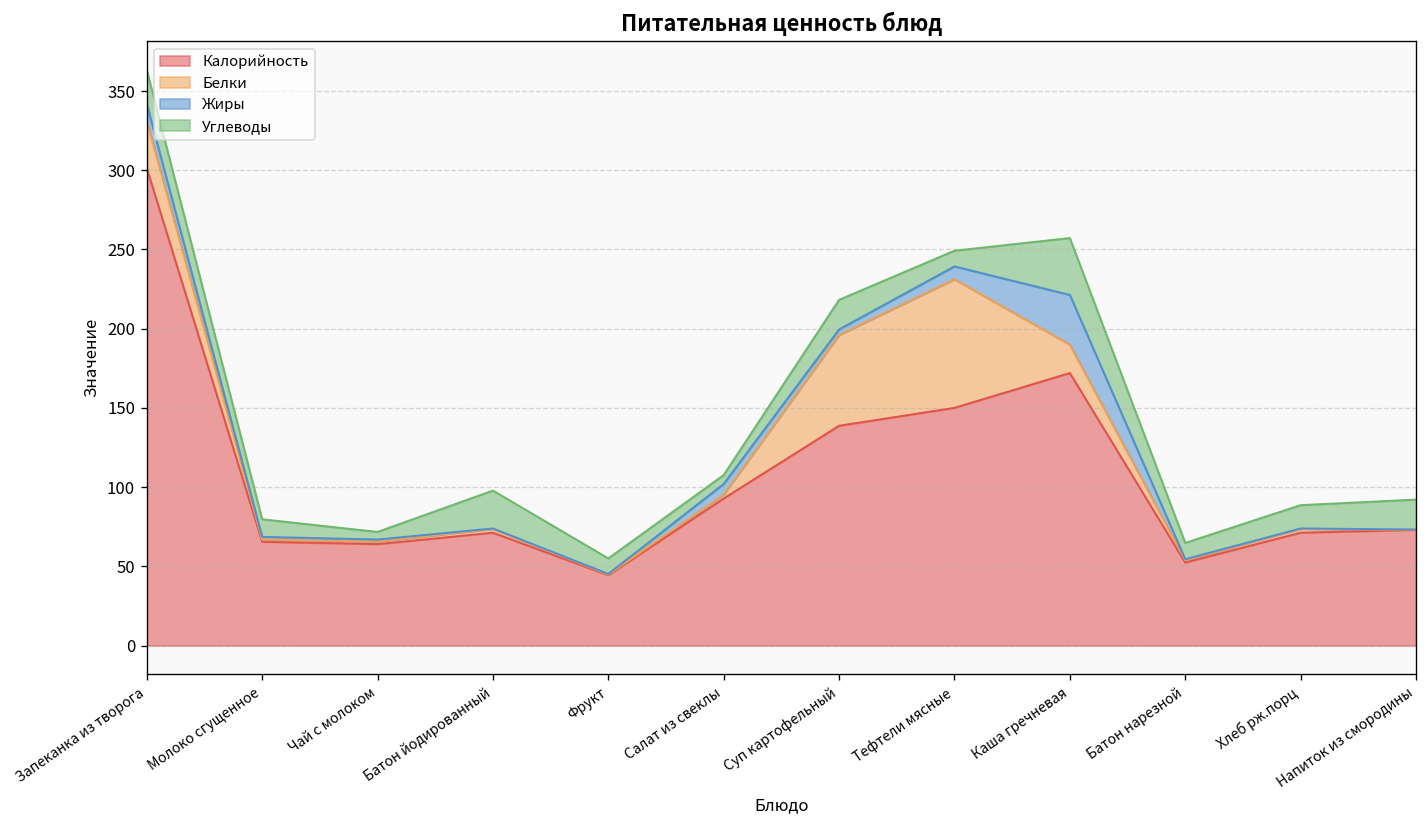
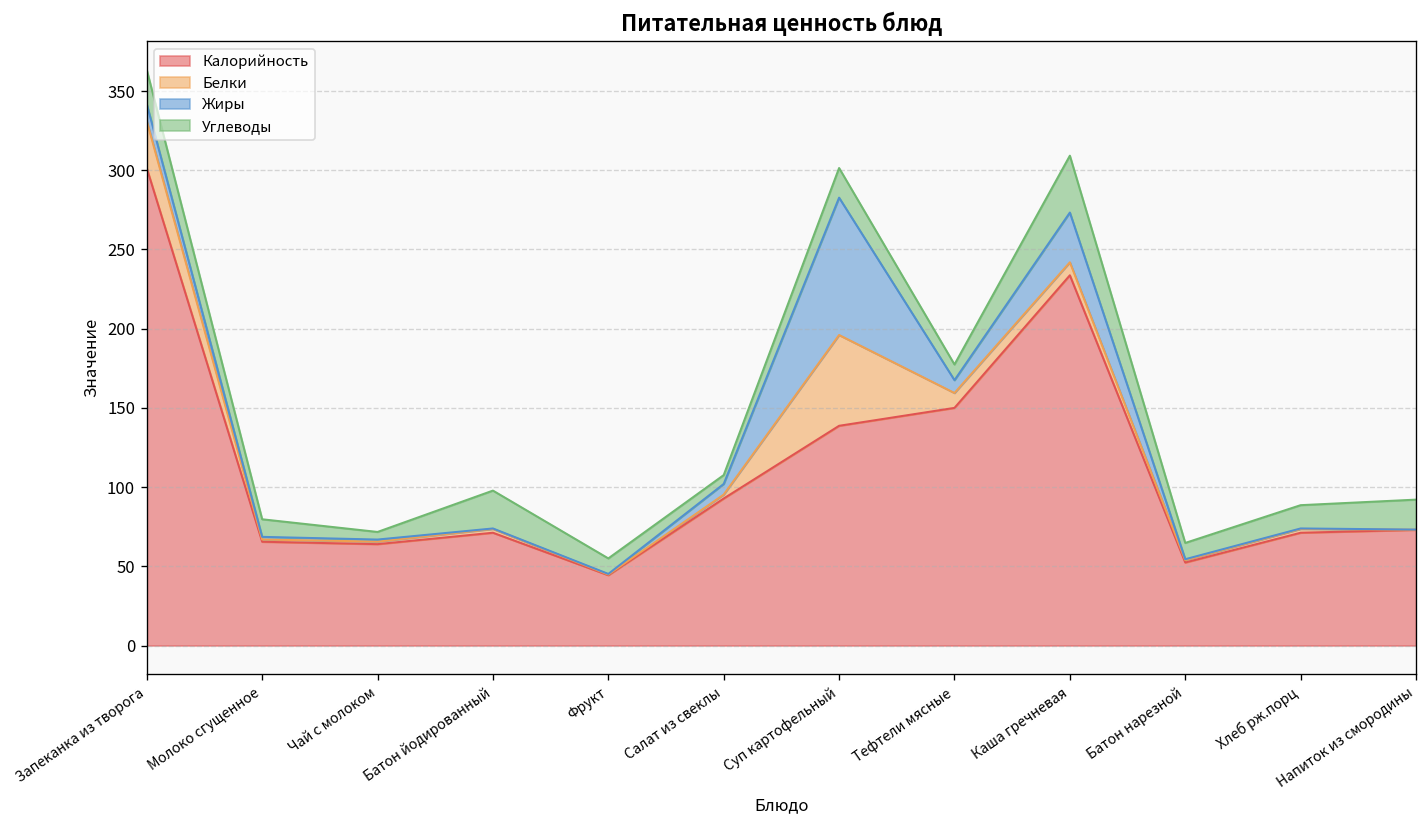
Жиры, Суп картофельный: 4 -> 87
Белки, Тефтели мясные: 81 -> 9
Калорийность, Каша гречневая: 172 -> 234
Белки, Каша гречневая: 18 -> 8
